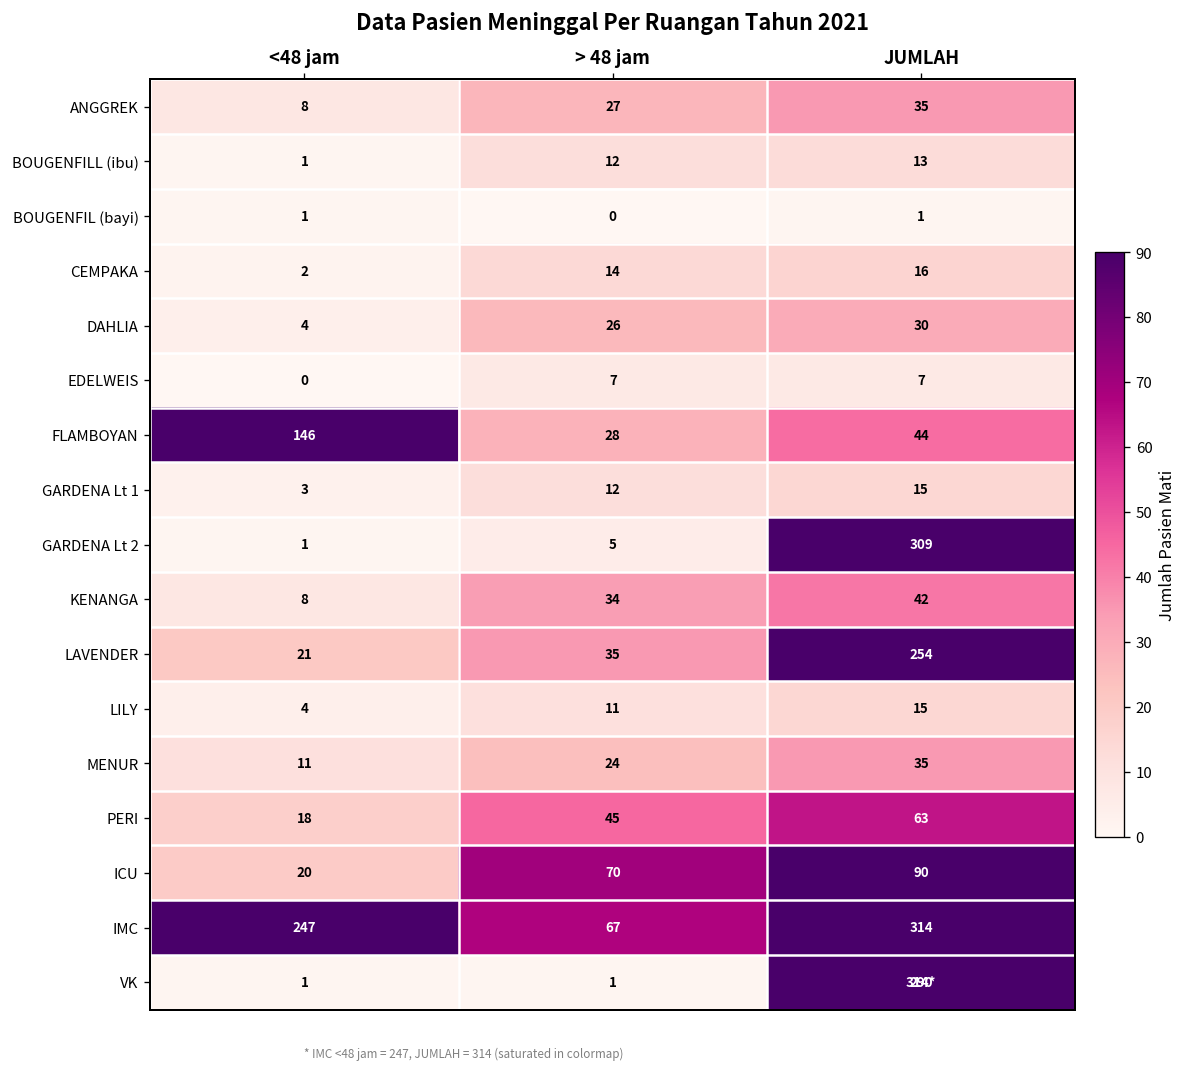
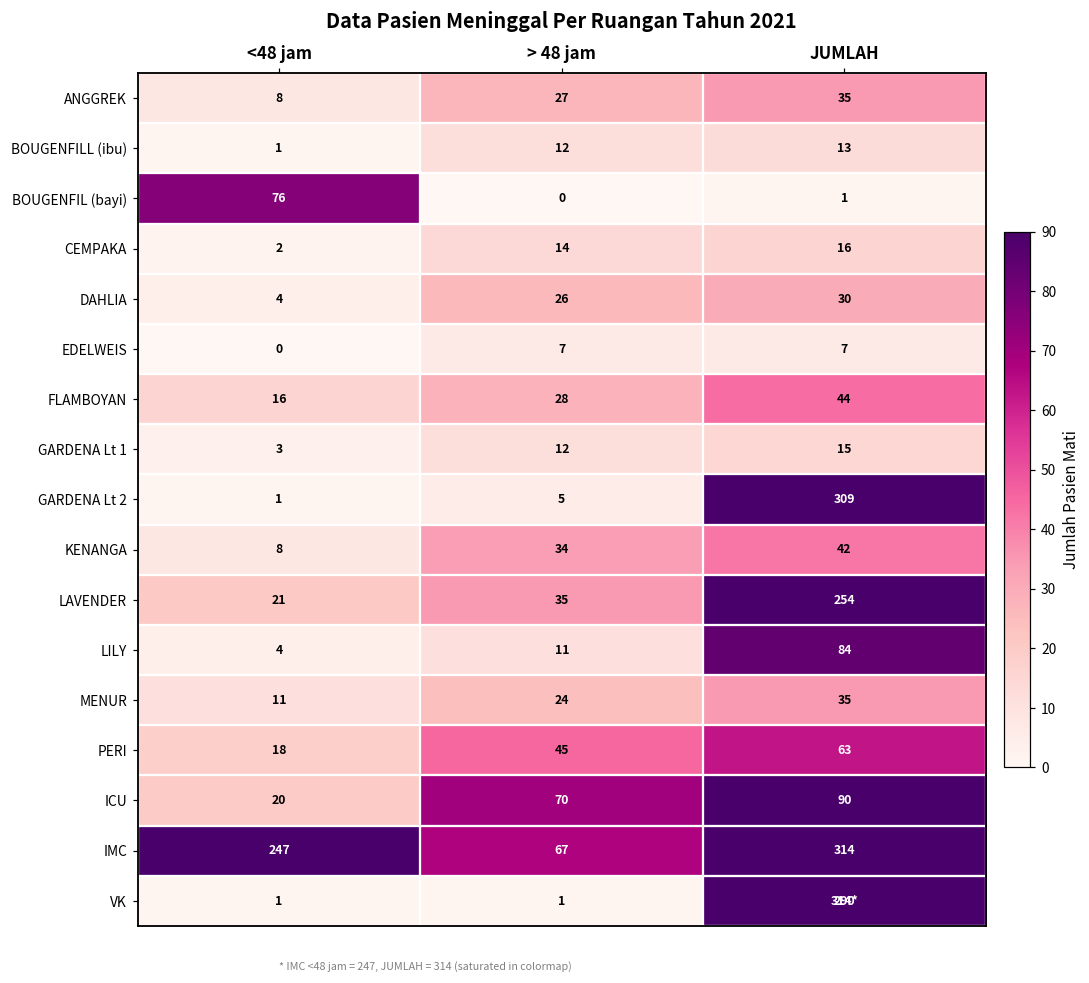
BOUGENFIL (bayi), <48 jam: 1 -> 76
FLAMBOYAN, <48 jam: 146 -> 16
LILY, JUMLAH: 15 -> 84
